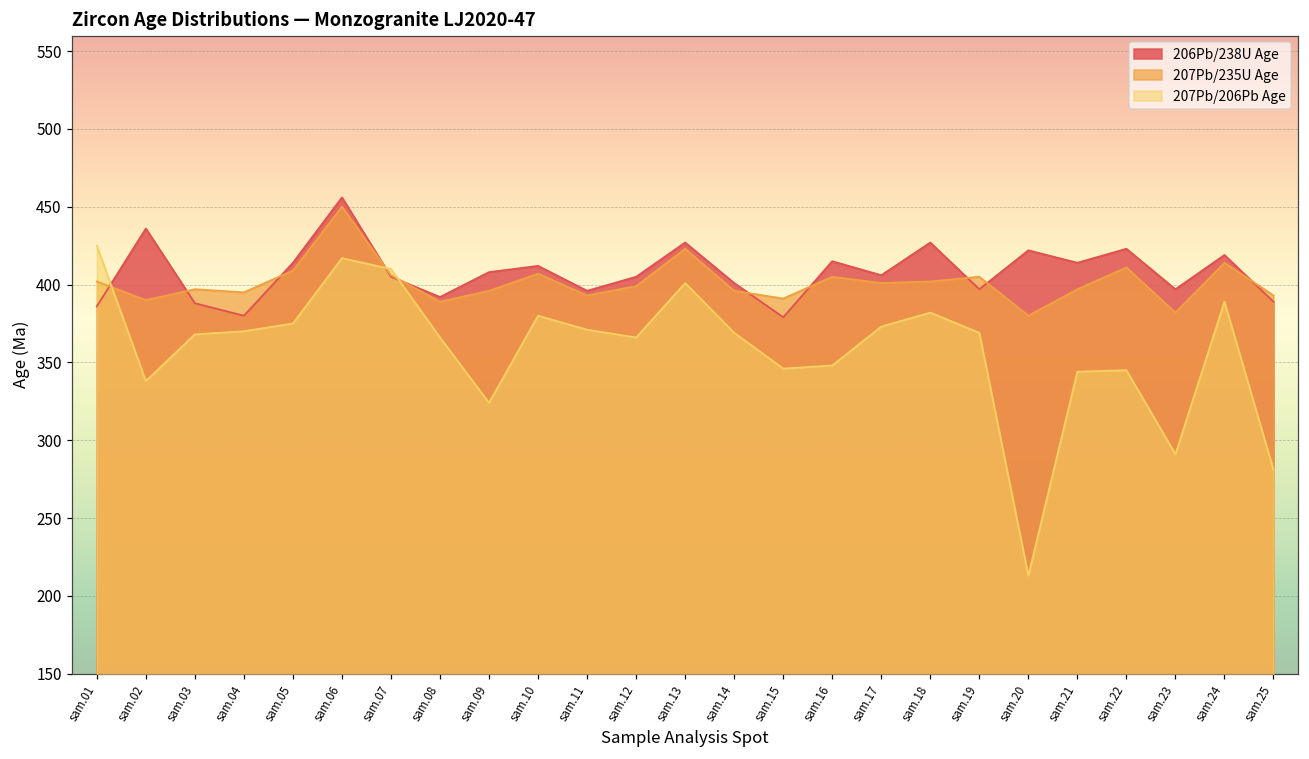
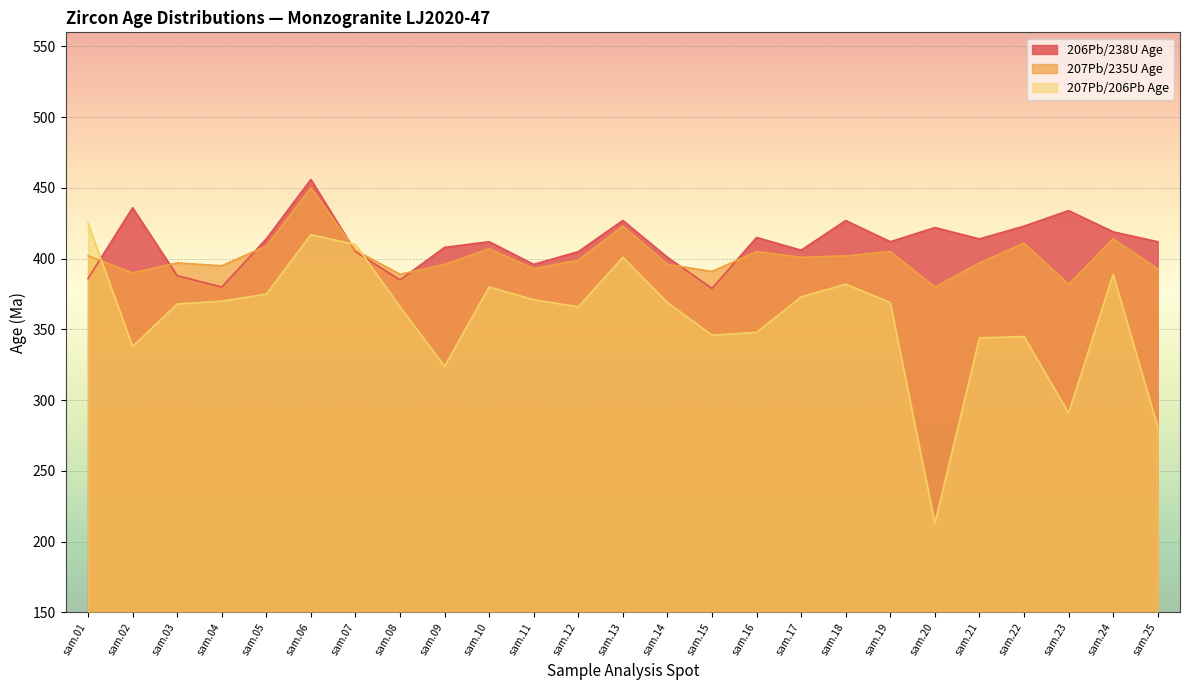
206Pb/238U Age, sam.08: 392 -> 385
206Pb/238U Age, sam.19: 397 -> 412
206Pb/238U Age, sam.23: 397 -> 434
206Pb/238U Age, sam.25: 389 -> 412
